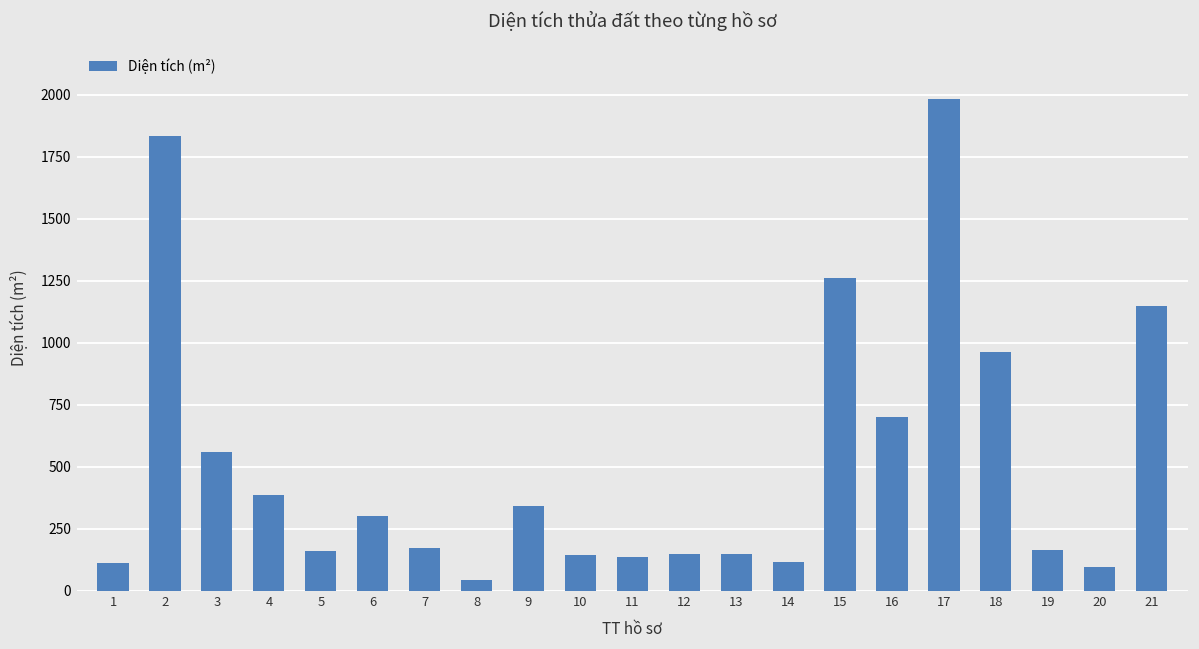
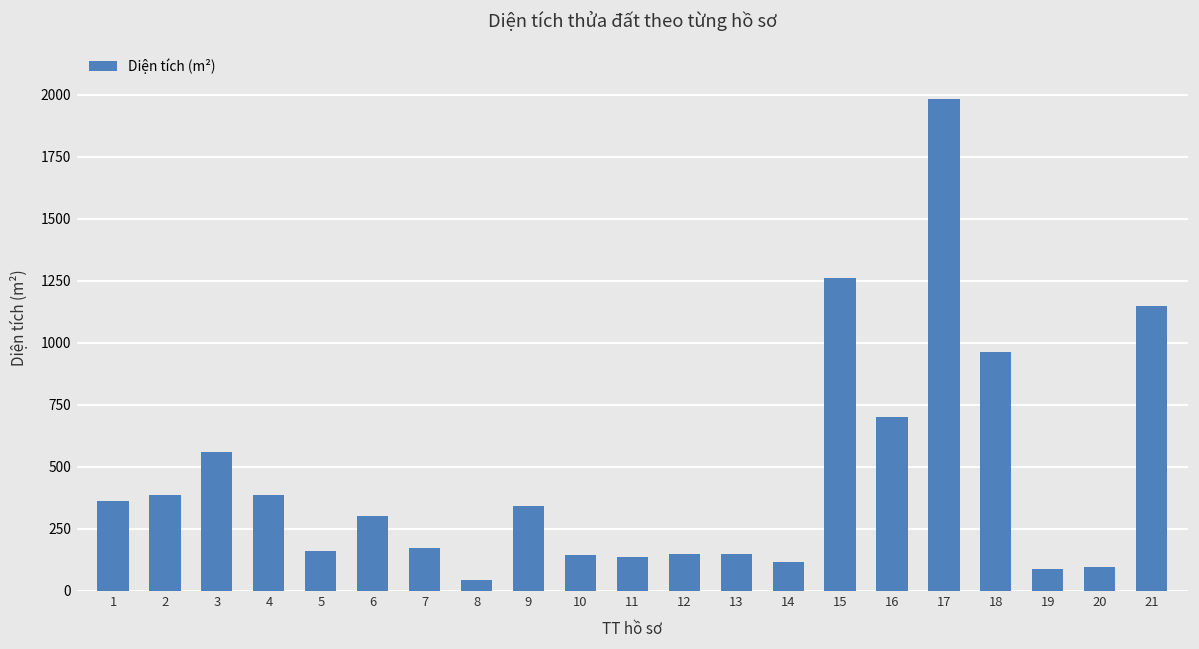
1: 110 -> 360
2: 1830 -> 390
19: 160 -> 90
